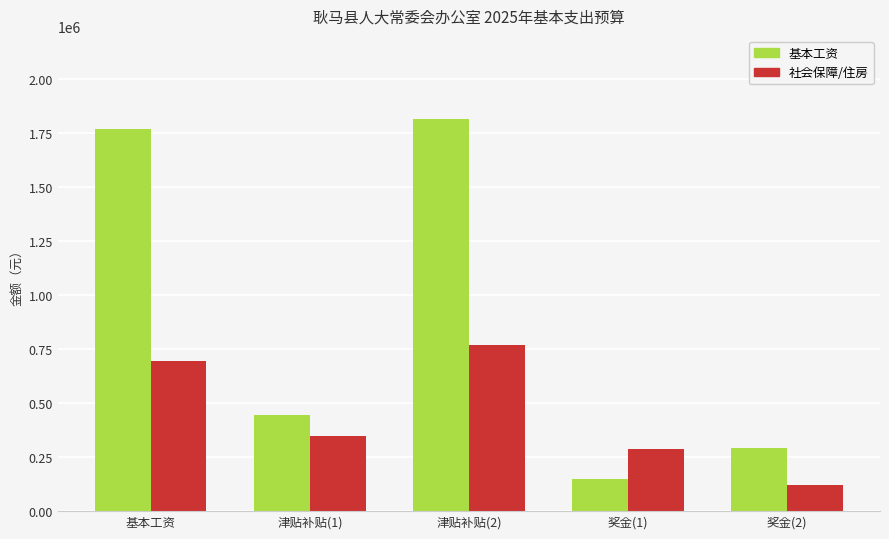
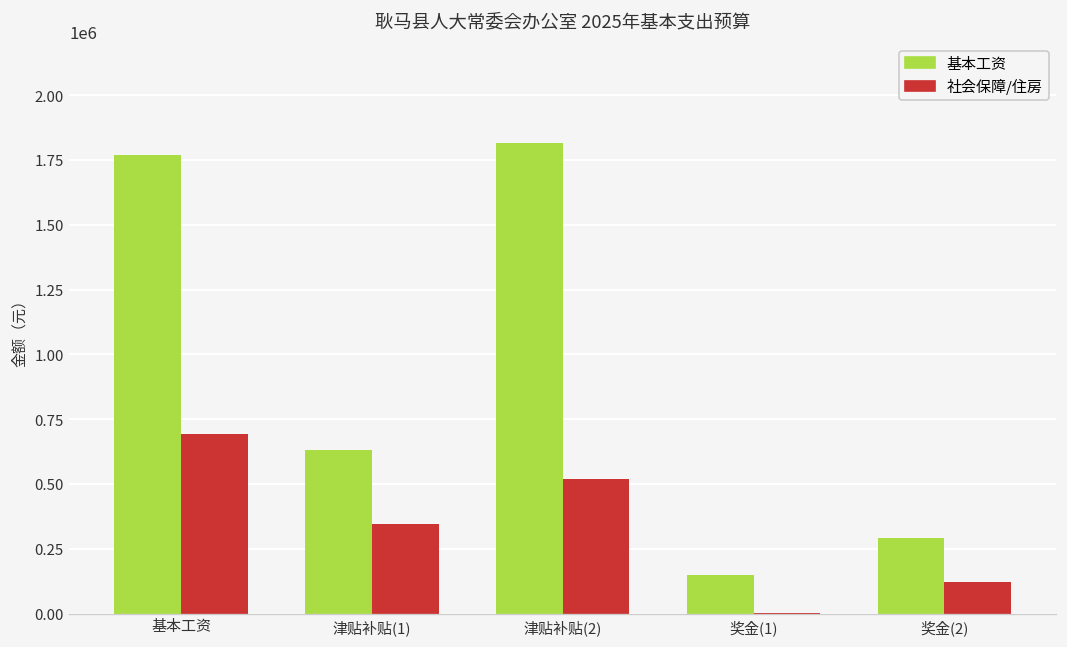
基本工资, 津贴补贴(1): 450000 -> 630000
社会保障/住房, 津贴补贴(2): 770000 -> 520000
社会保障/住房, 奖金(1): 290000 -> 0
